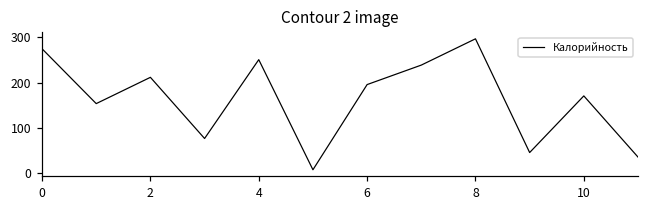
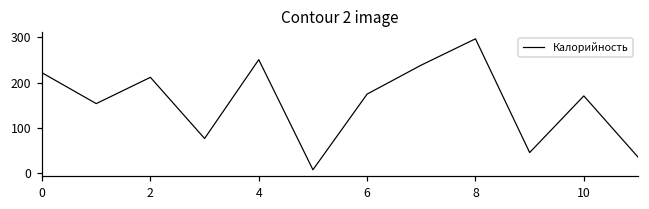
0: 280 -> 220
6: 200 -> 180
